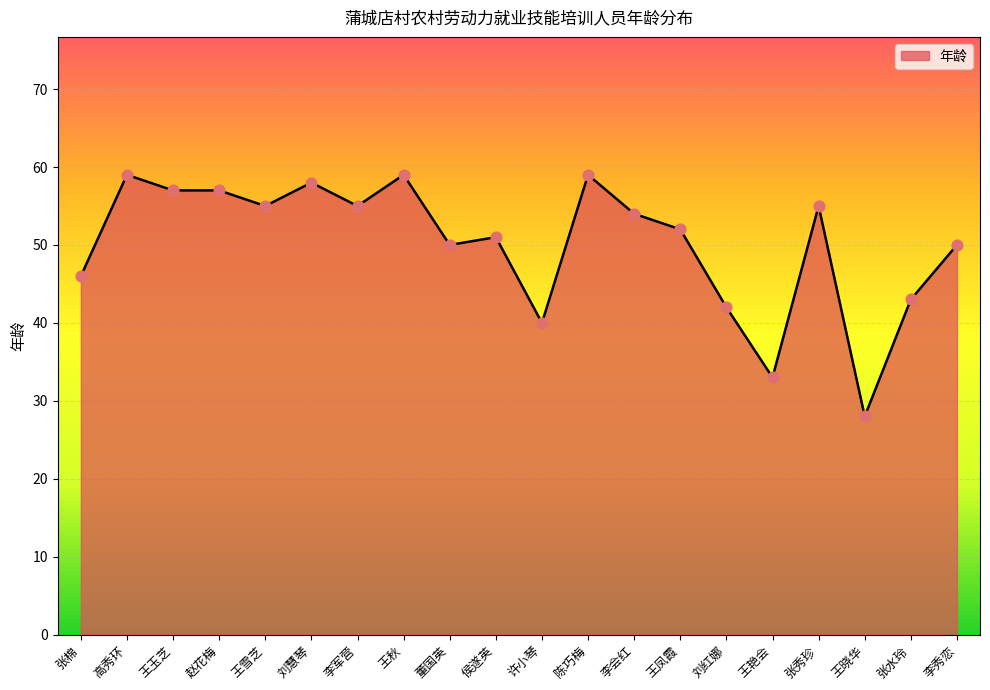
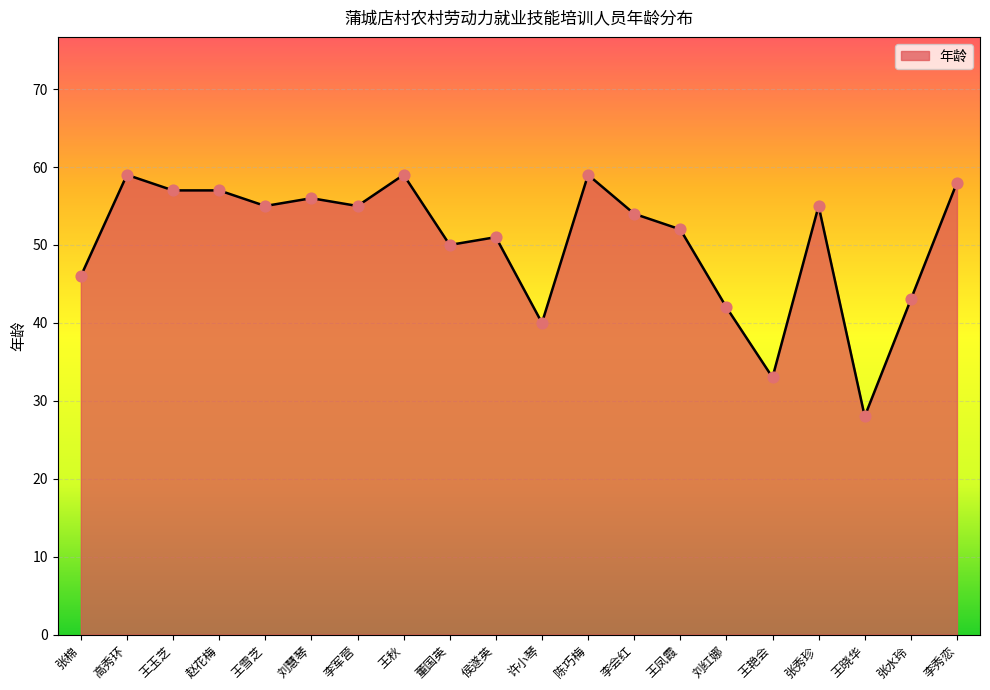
刘慧琴: 58 -> 56
李秀恋: 50 -> 58
